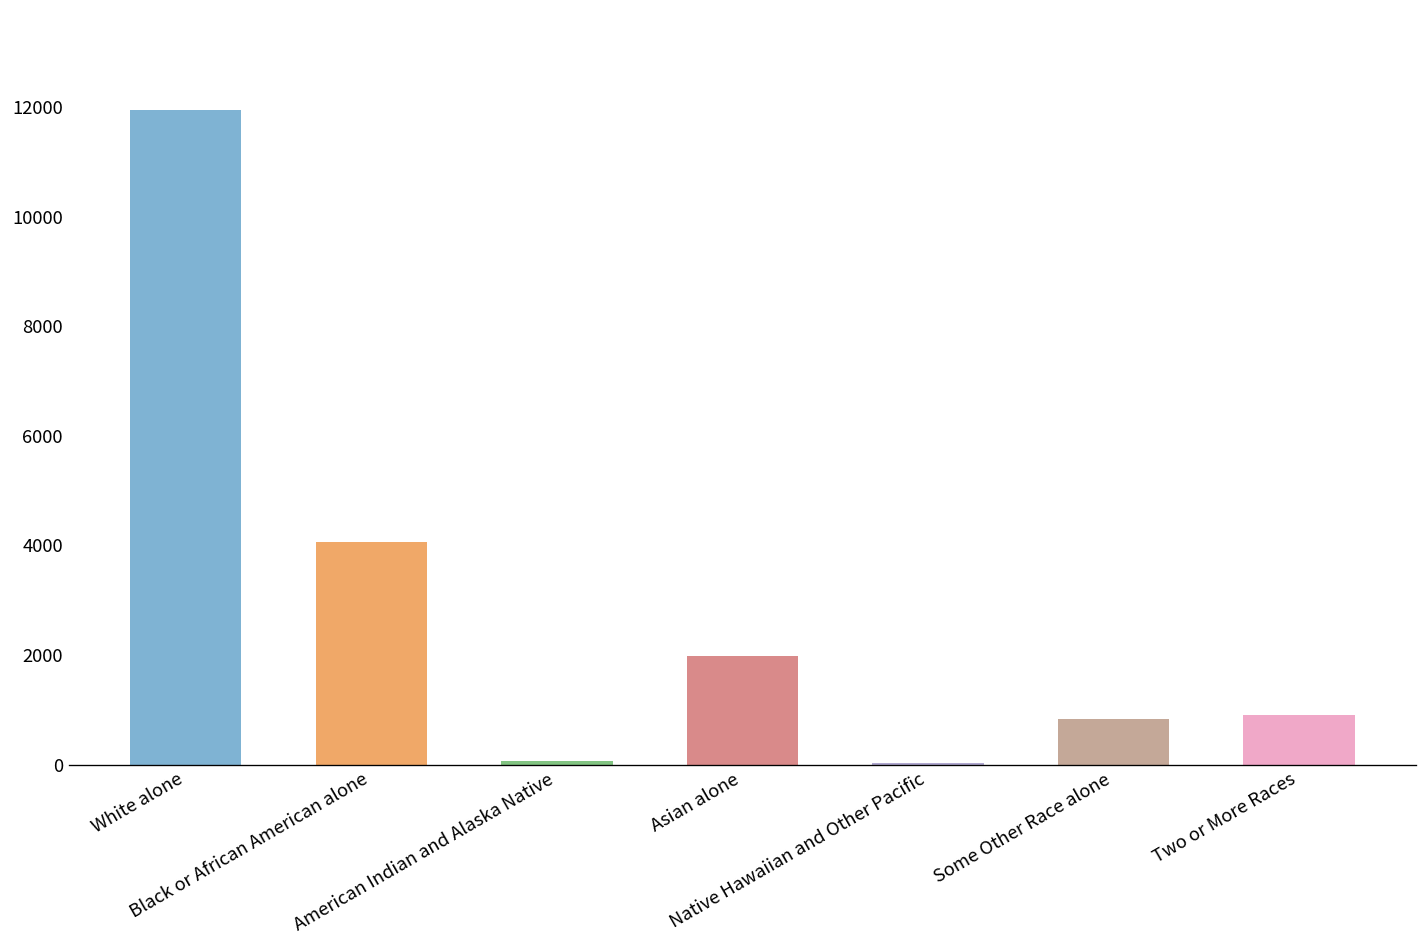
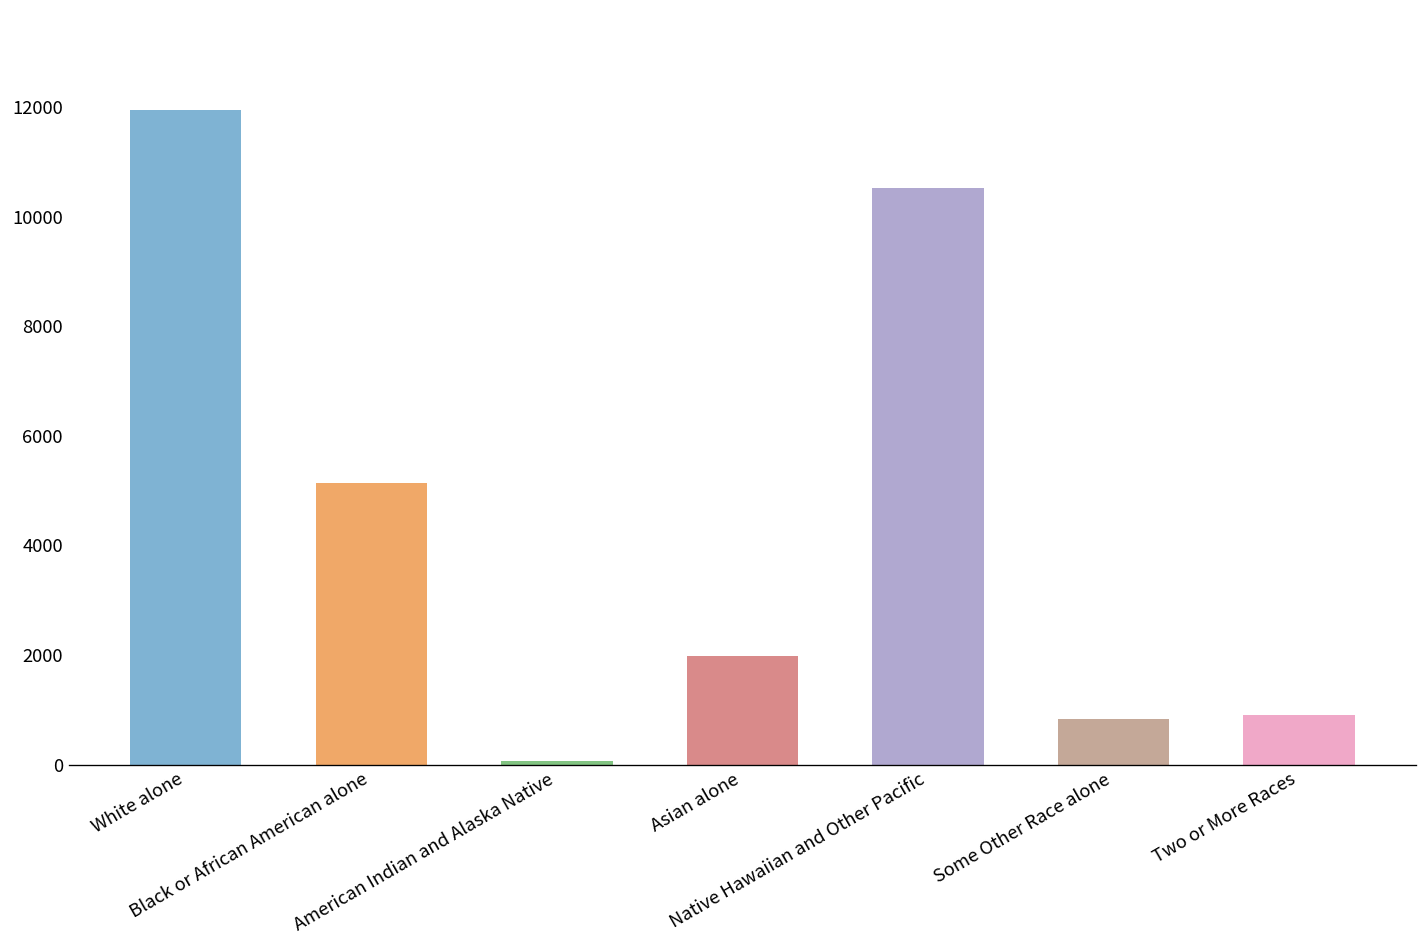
Black or African American alone: 4100 -> 5100
Native Hawaiian and Other Pacific: 0 -> 10500
